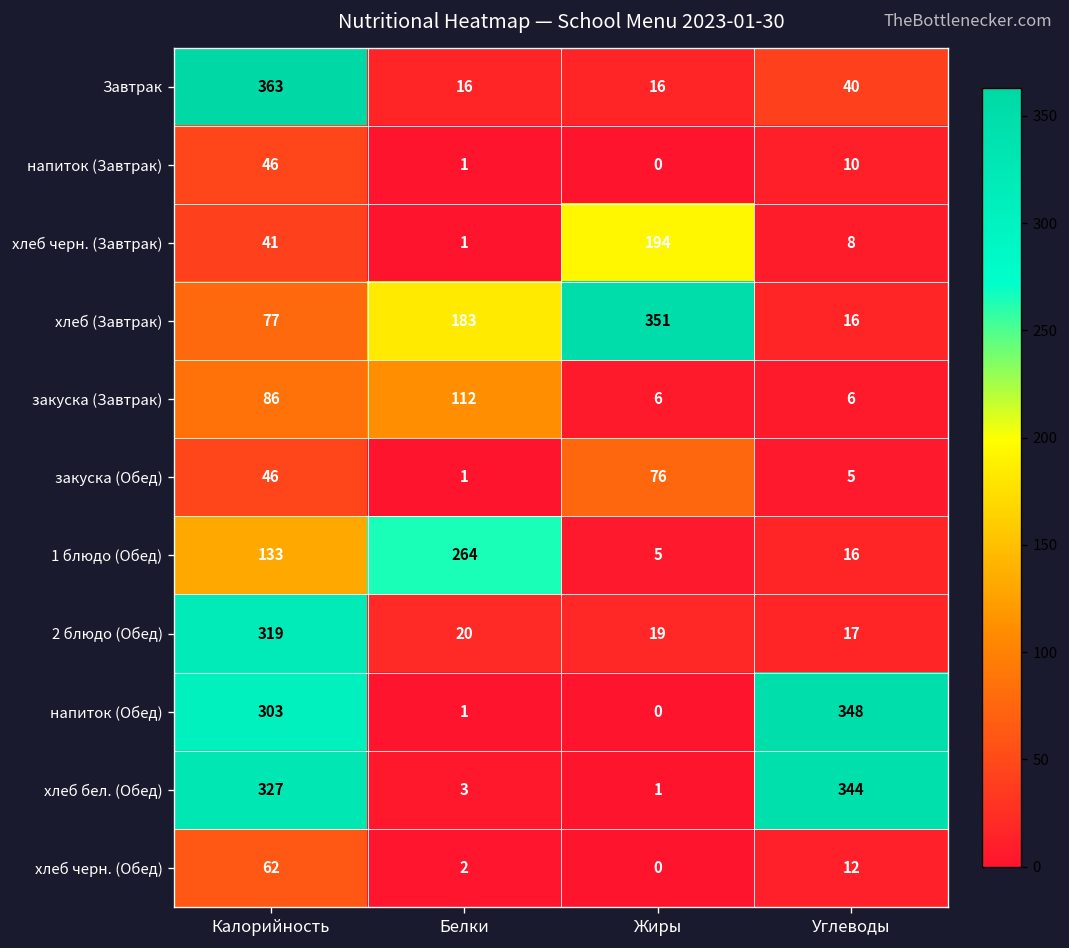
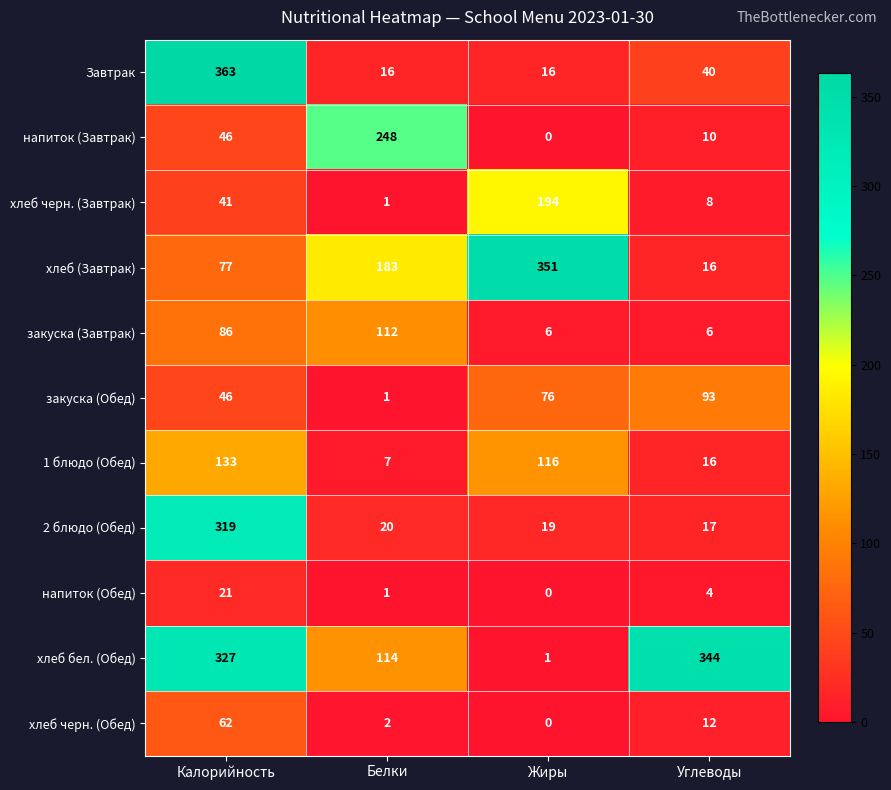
напиток (Завтрак), Белки: 1 -> 248
закуска (Обед), Углеводы: 5 -> 93
1 блюдо (Обед), Белки: 264 -> 7
1 блюдо (Обед), Жиры: 5 -> 116
напиток (Обед), Калорийность: 303 -> 21
напиток (Обед), Углеводы: 348 -> 4
хлеб бел. (Обед), Белки: 3 -> 114
